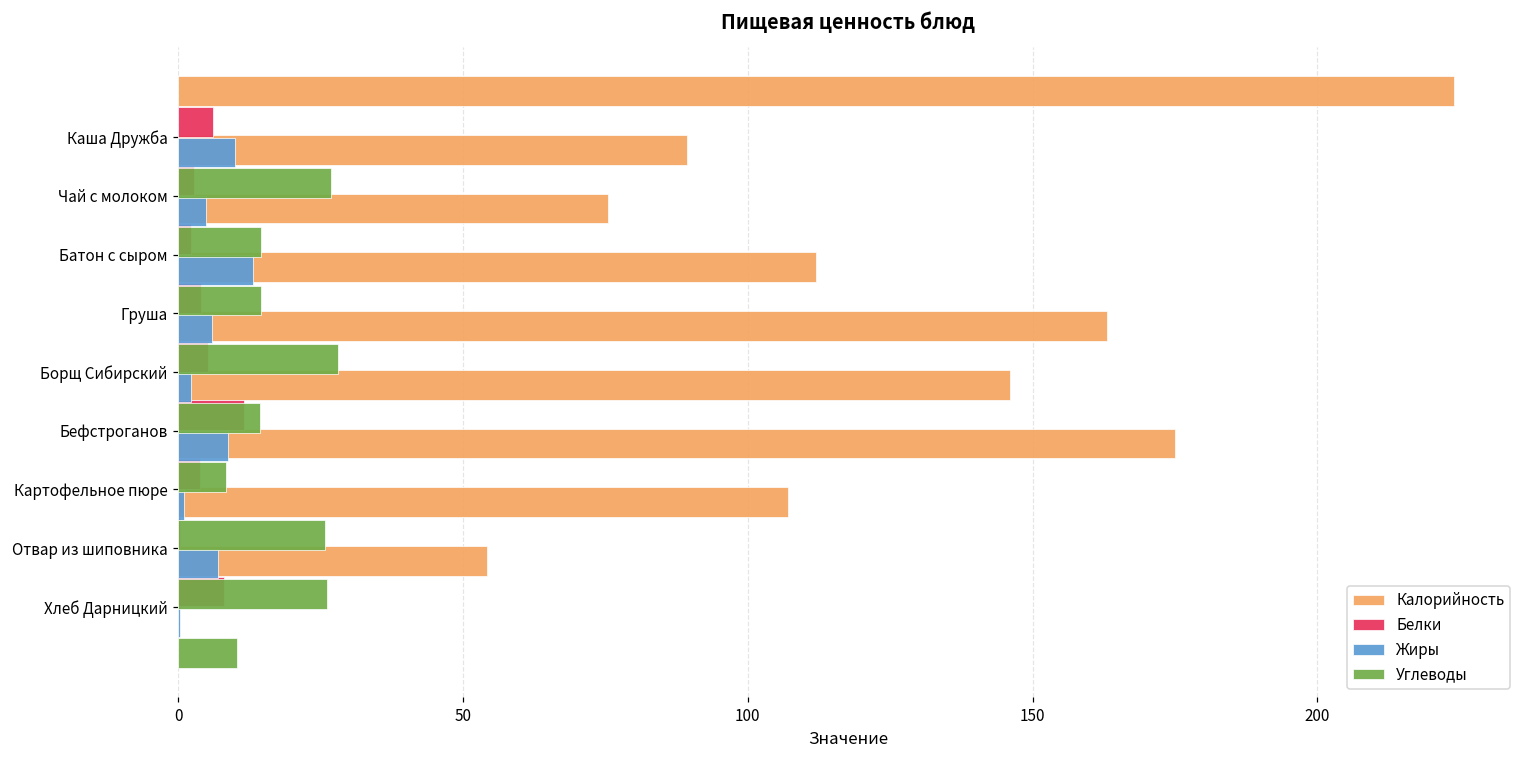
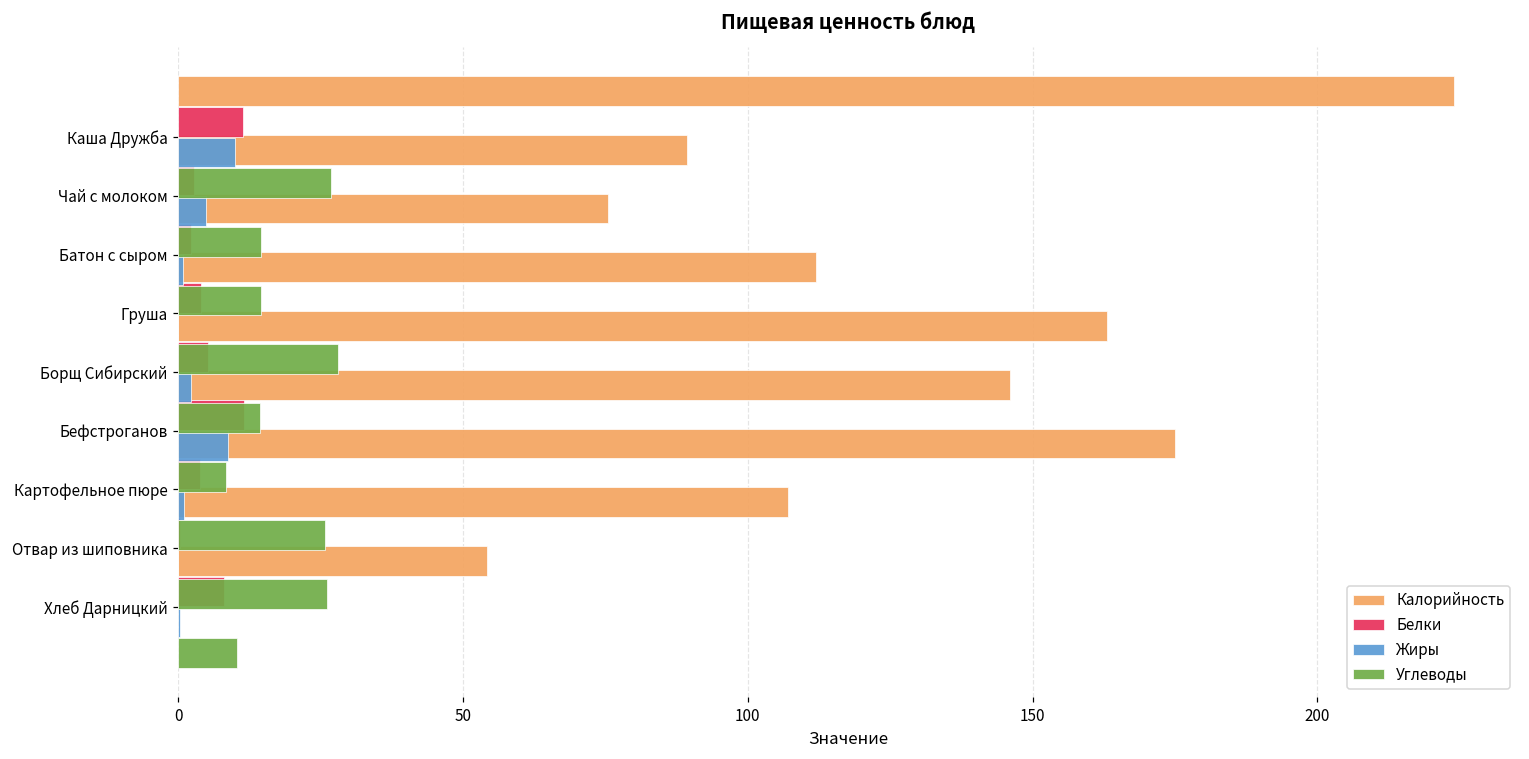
Белки, Каша Дружба: 6 -> 11
Жиры, Батон с сыром: 13 -> 1
Жиры, Груша: 6 -> 0
Жиры, Отвар из шиповника: 7 -> 0
